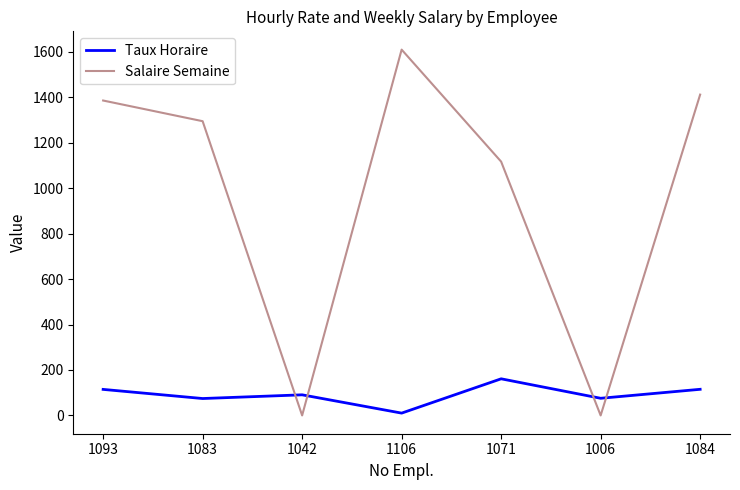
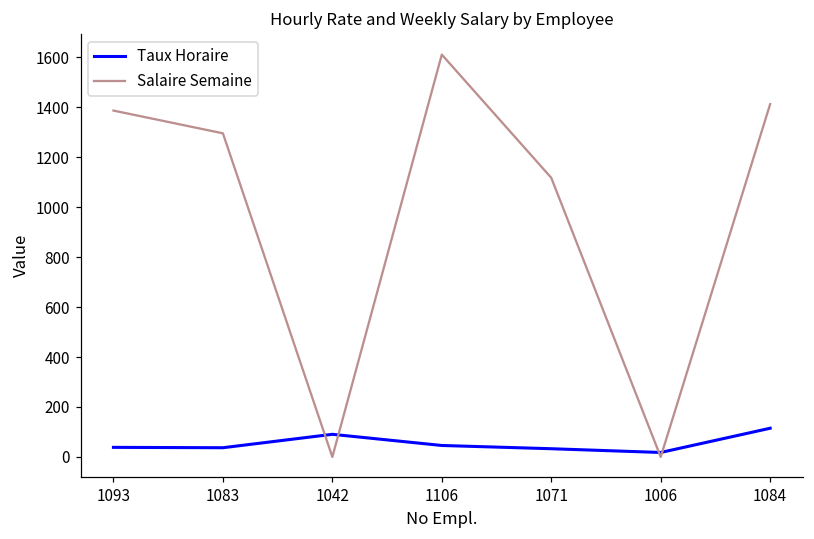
Taux Horaire, 1093: 110 -> 40
Taux Horaire, 1083: 70 -> 40
Taux Horaire, 1106: 10 -> 50
Taux Horaire, 1071: 160 -> 30
Taux Horaire, 1006: 80 -> 20
